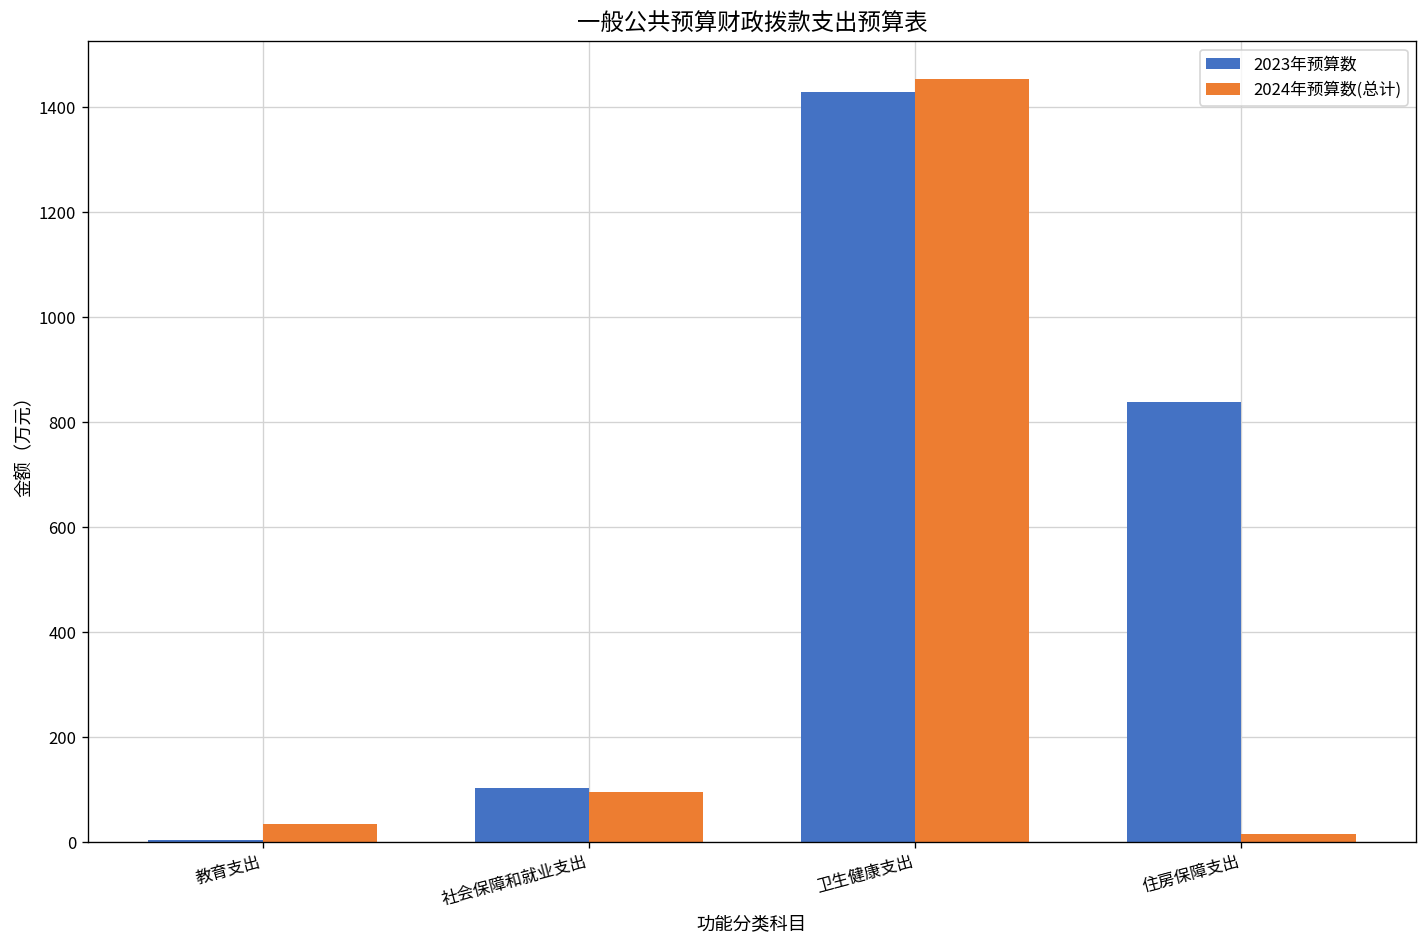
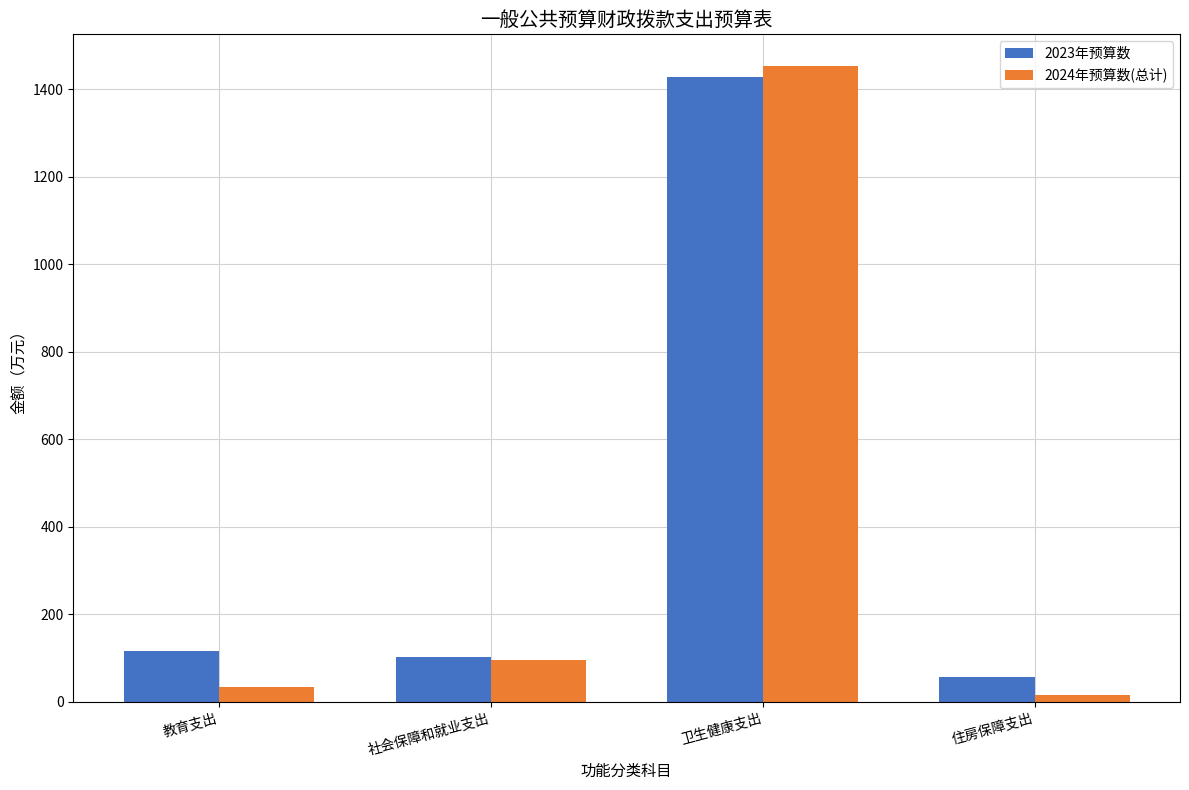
2023年预算数, 教育支出: 0 -> 120
2023年预算数, 住房保障支出: 840 -> 60
